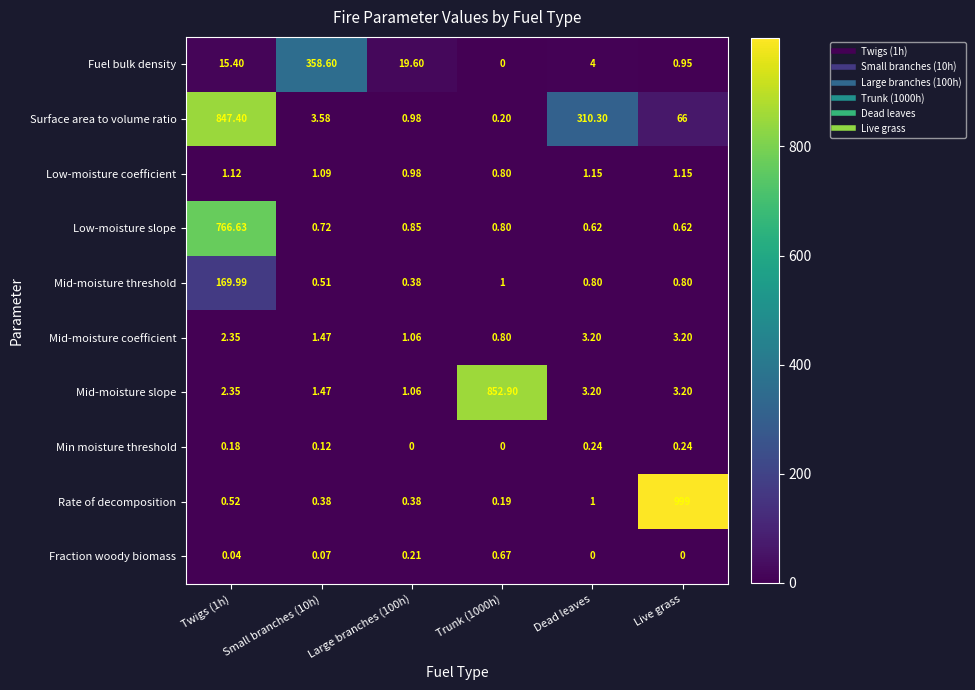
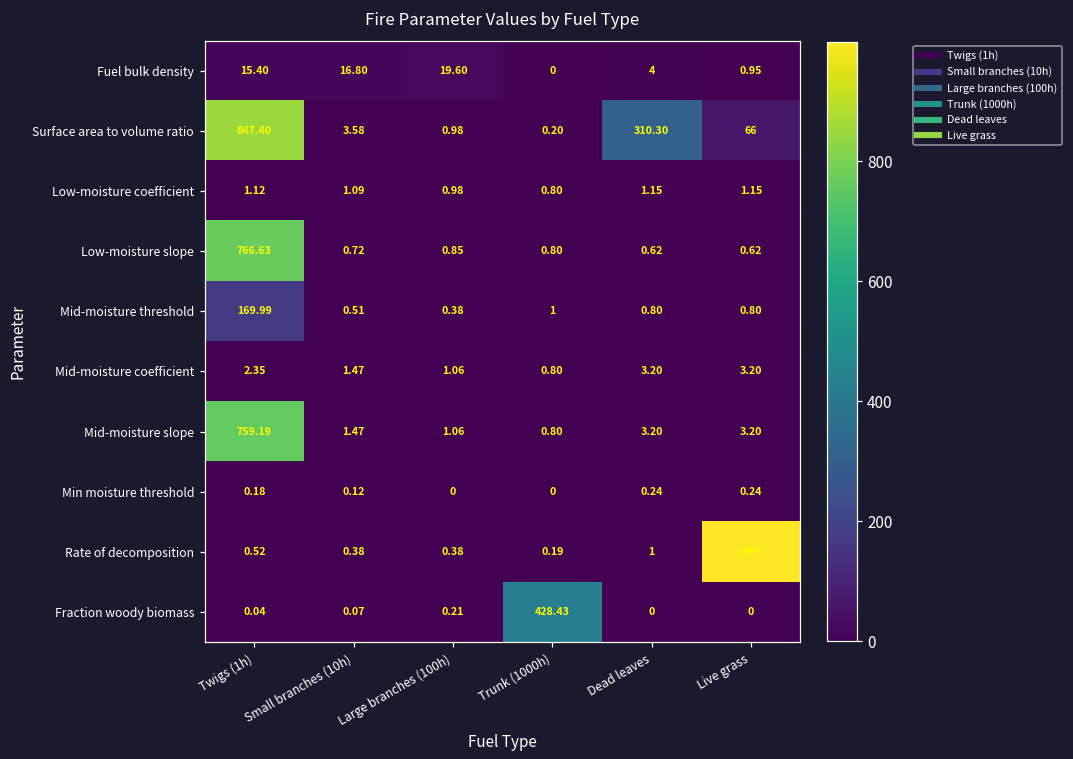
Fuel bulk density, Small branches (10h): 358.60 -> 16.80
Mid-moisture slope, Twigs (1h): 2.35 -> 759.19
Mid-moisture slope, Trunk (1000h): 852.90 -> 0.80
Fraction woody biomass, Trunk (1000h): 0.67 -> 428.43
